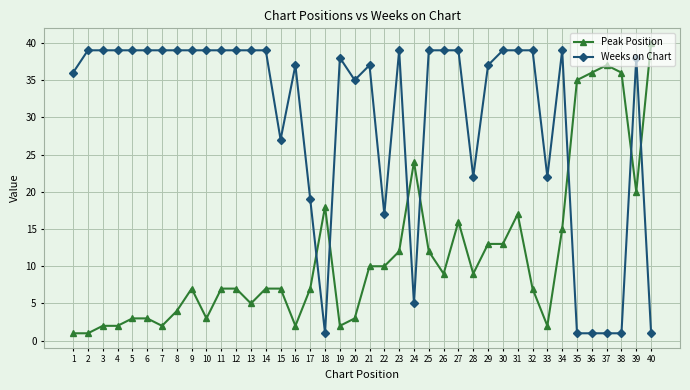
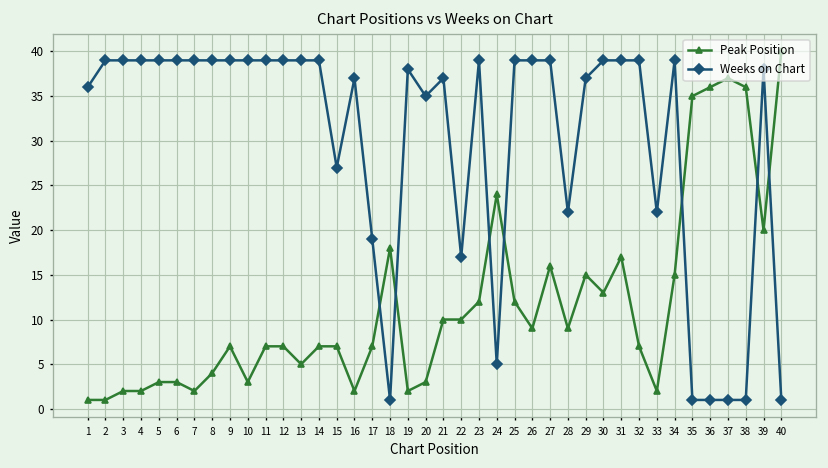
Peak Position, 29: 13 -> 15
